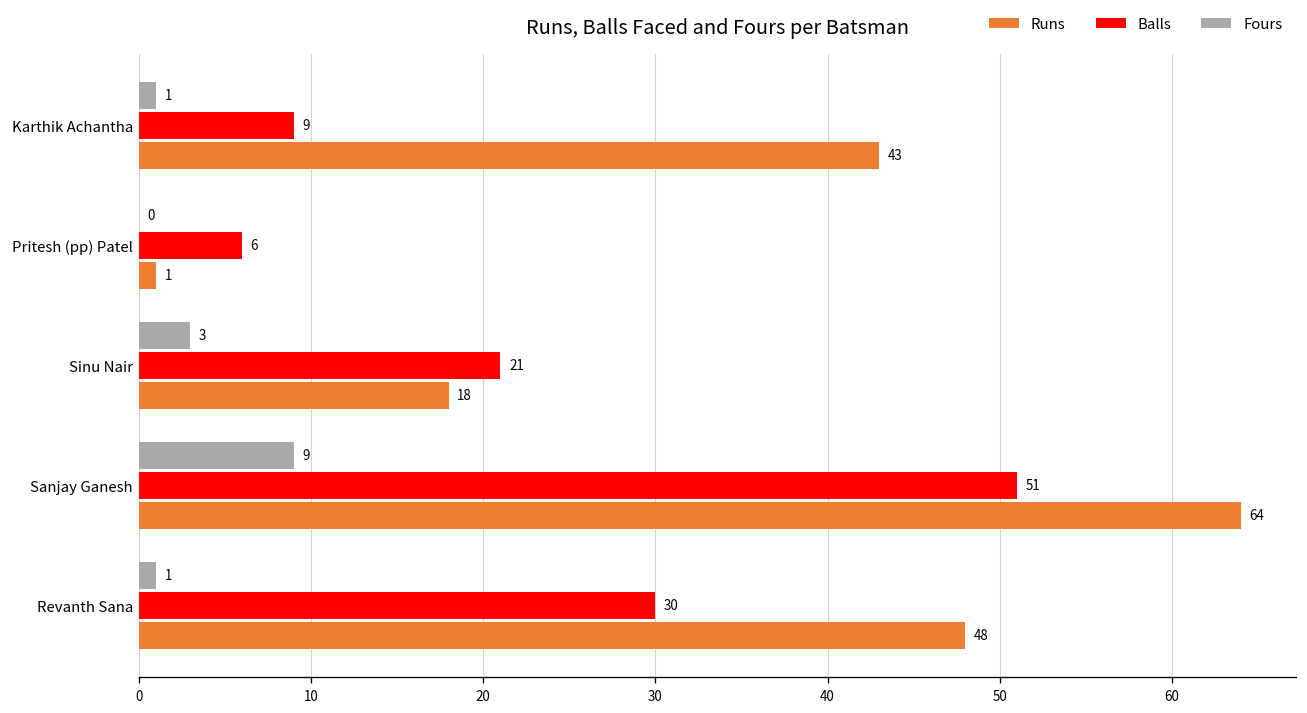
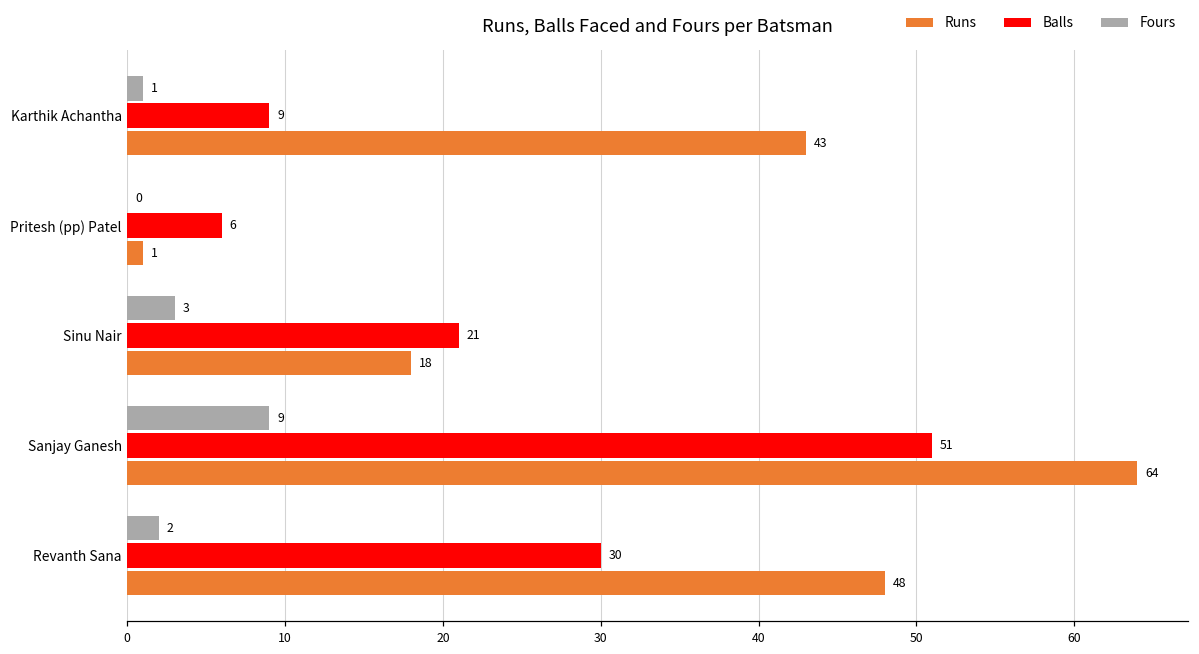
Fours, Revanth Sana: 1 -> 2
